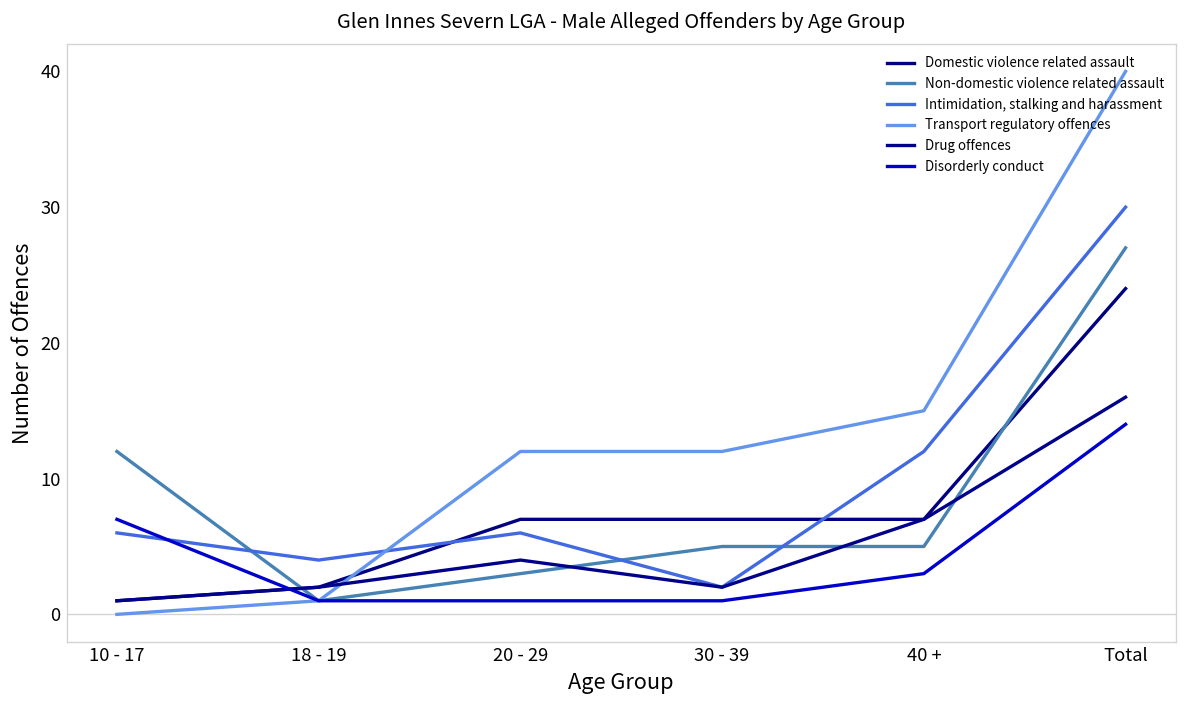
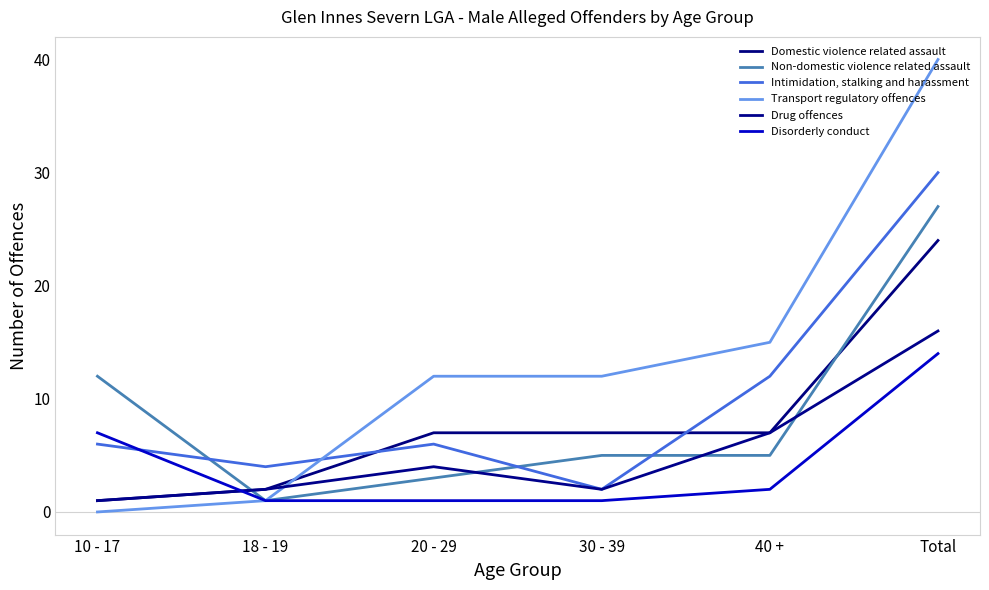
Disorderly conduct, 40 +: 3 -> 2
